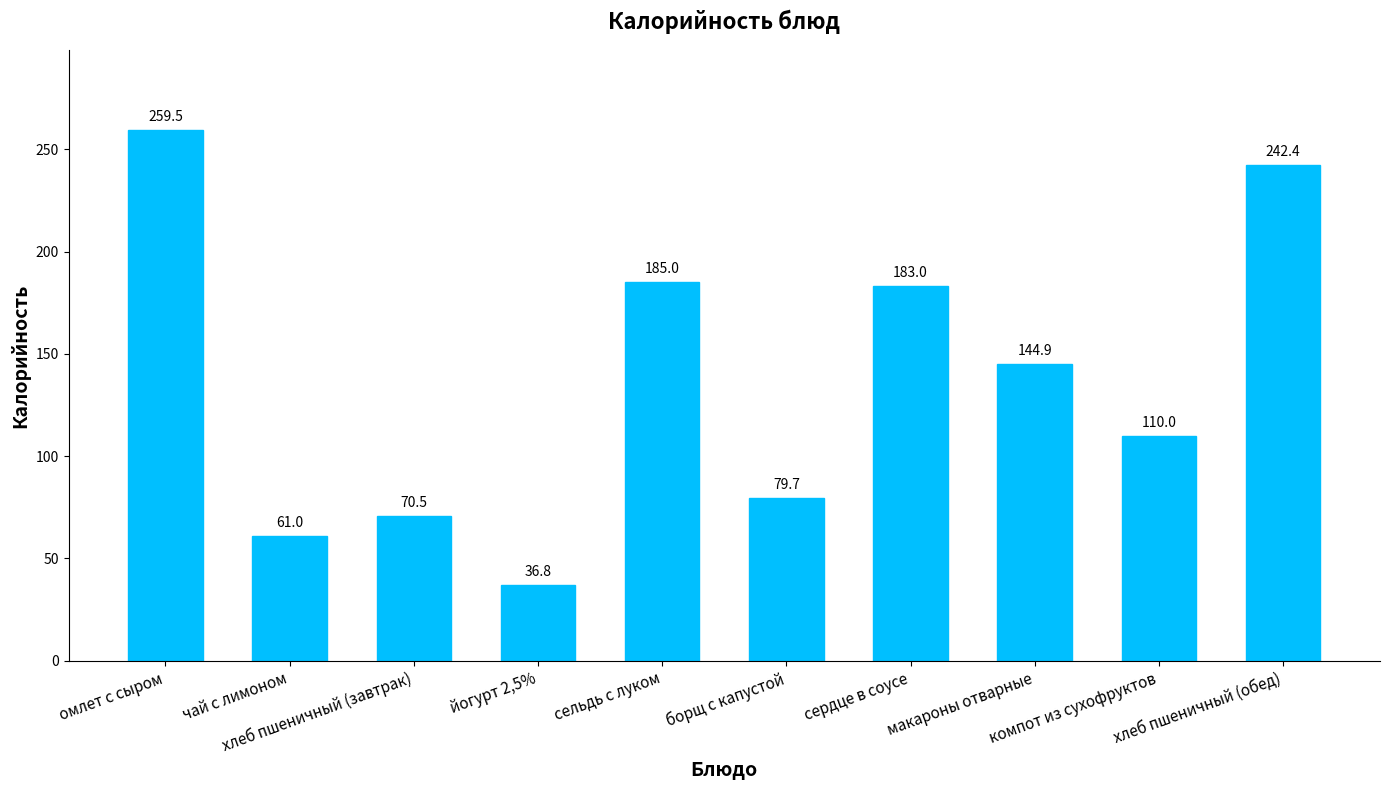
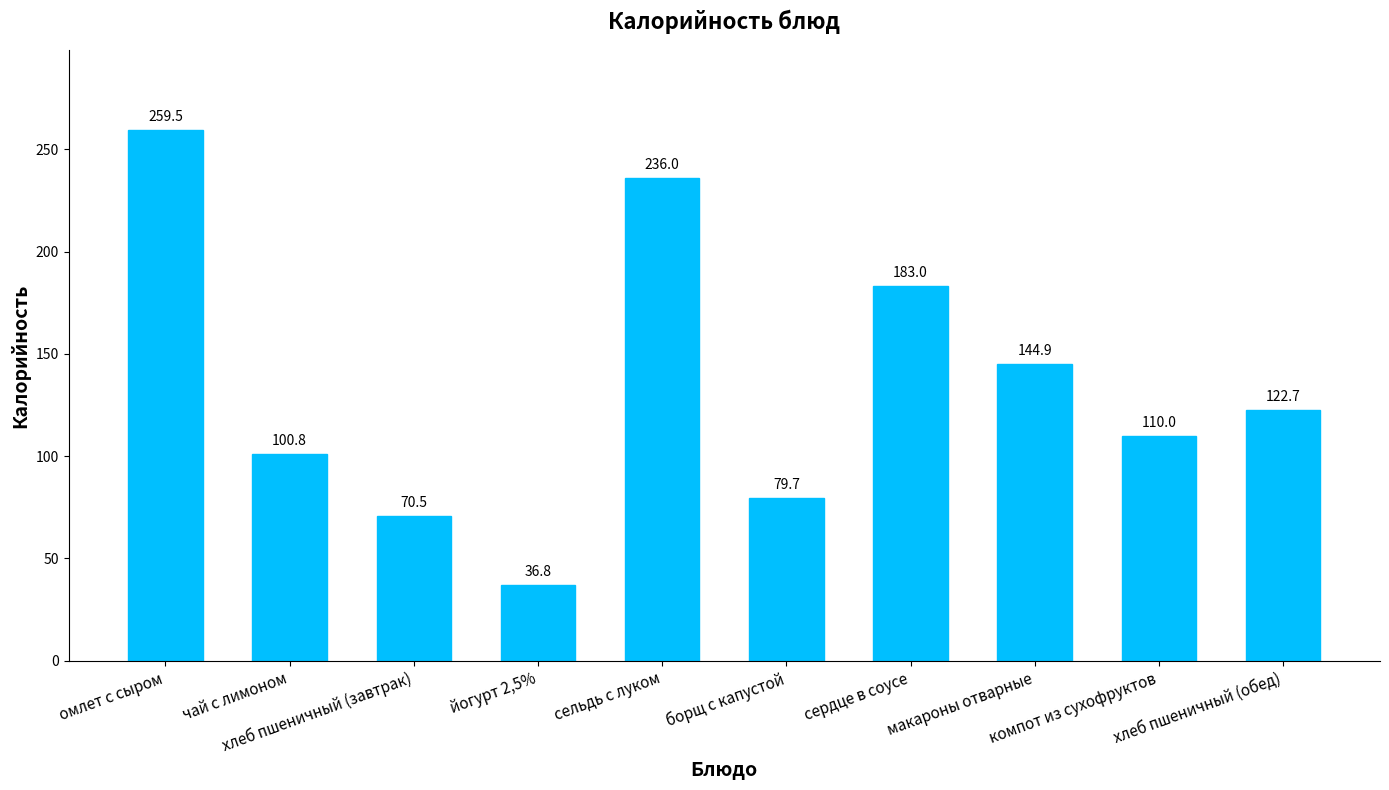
чай с лимоном: 61.0 -> 100.8
сельдь с луком: 185.0 -> 236.0
хлеб пшеничный (обед): 242.4 -> 122.7
